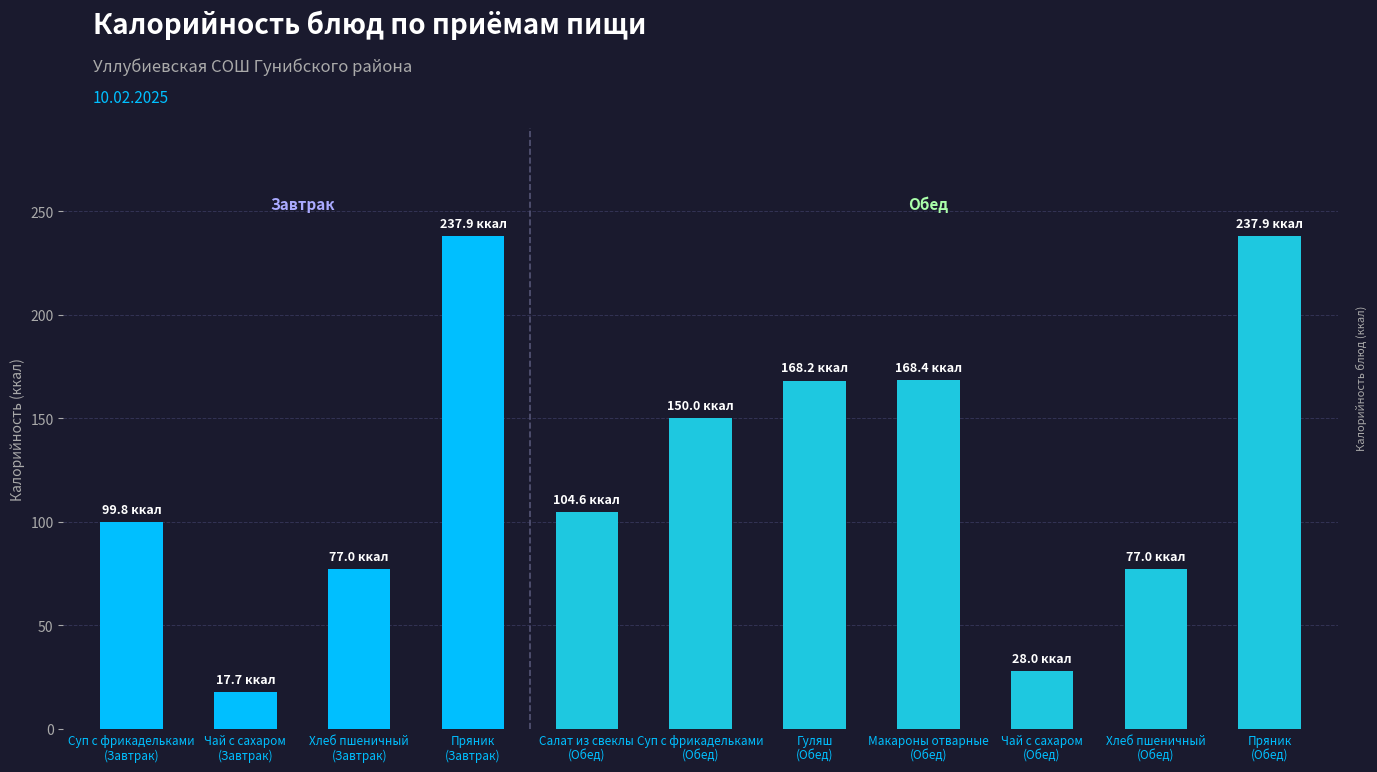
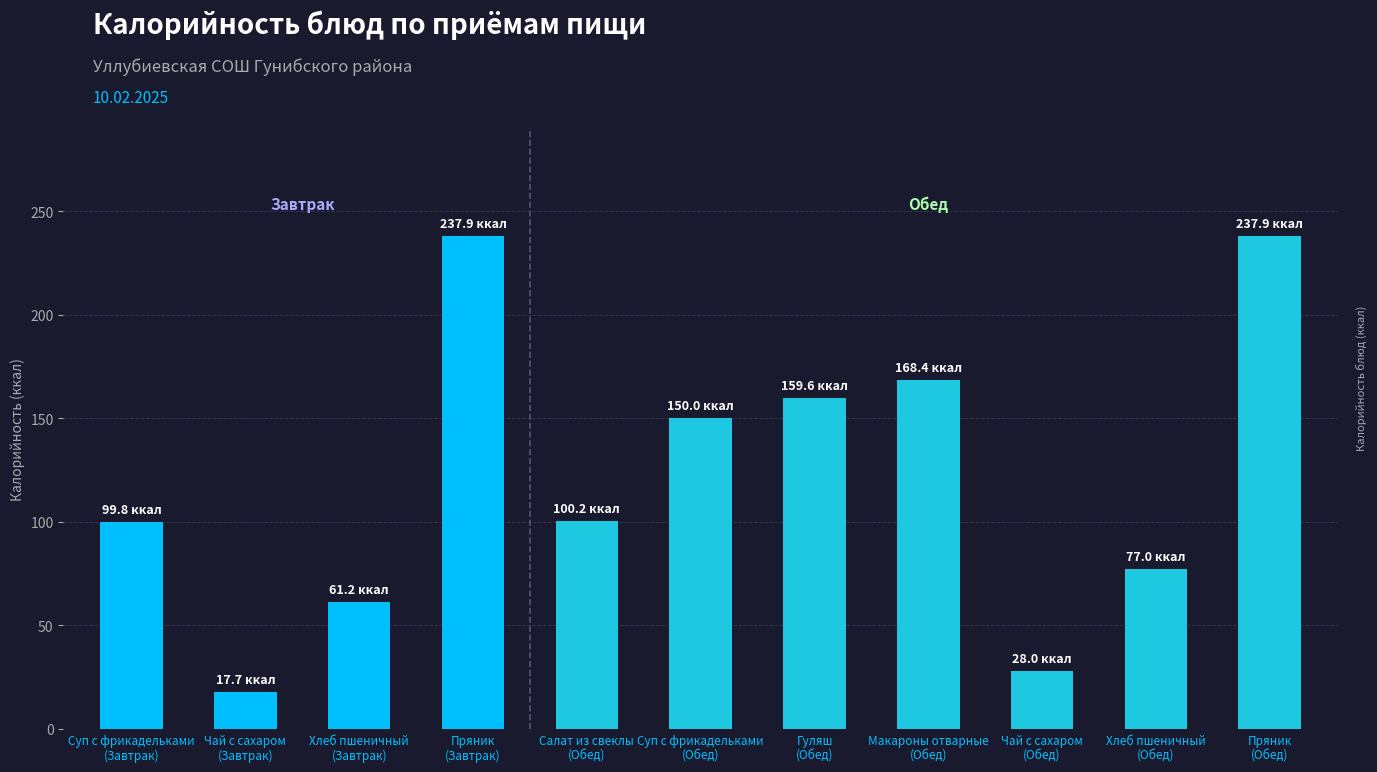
Хлеб пшеничный (Завтрак): 77.0 -> 61.2
Салат из свеклы (Обед): 104.6 -> 100.2
Гуляш (Обед): 168.2 -> 159.6
